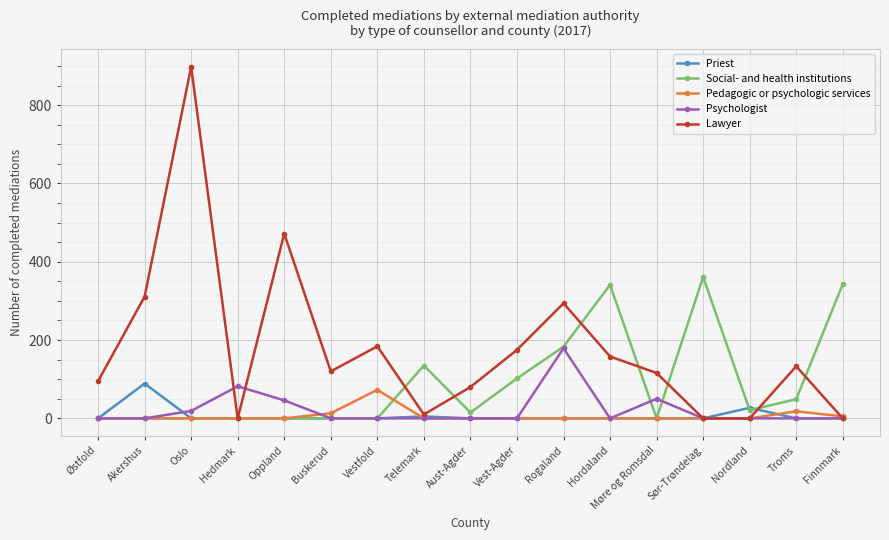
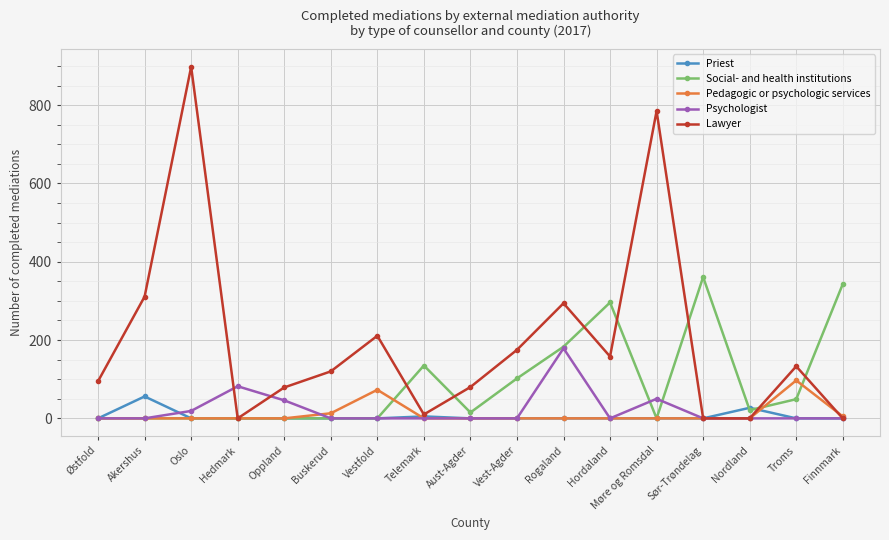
Priest, Akershus: 90 -> 60
Lawyer, Oppland: 470 -> 80
Lawyer, Vestfold: 180 -> 210
Social- and health institutions, Hordaland: 340 -> 300
Lawyer, Møre og Romsdal: 120 -> 790
Pedagogic or psychologic services, Troms: 20 -> 100
